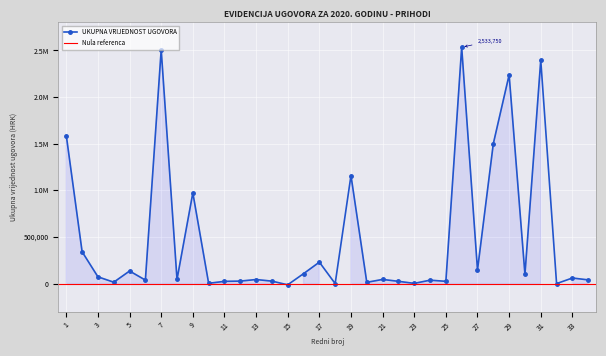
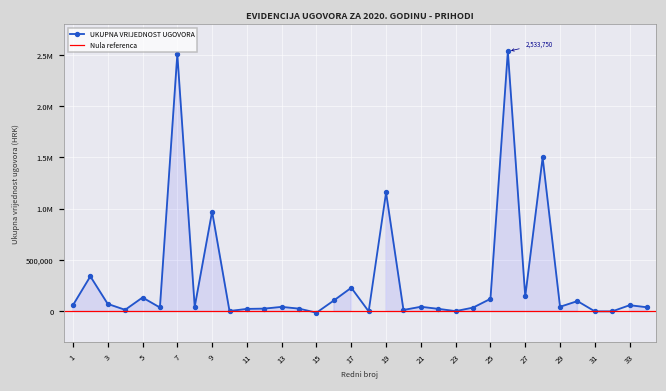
1: 1,600,000 -> 100,000
25: 0 -> 100,000
29: 2,200,000 -> 0
31: 2,400,000 -> 0
